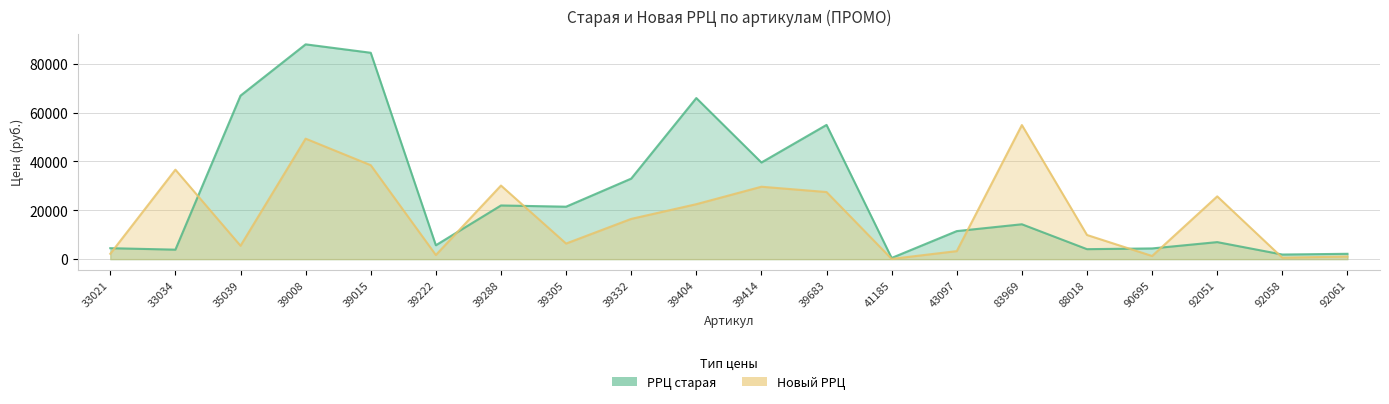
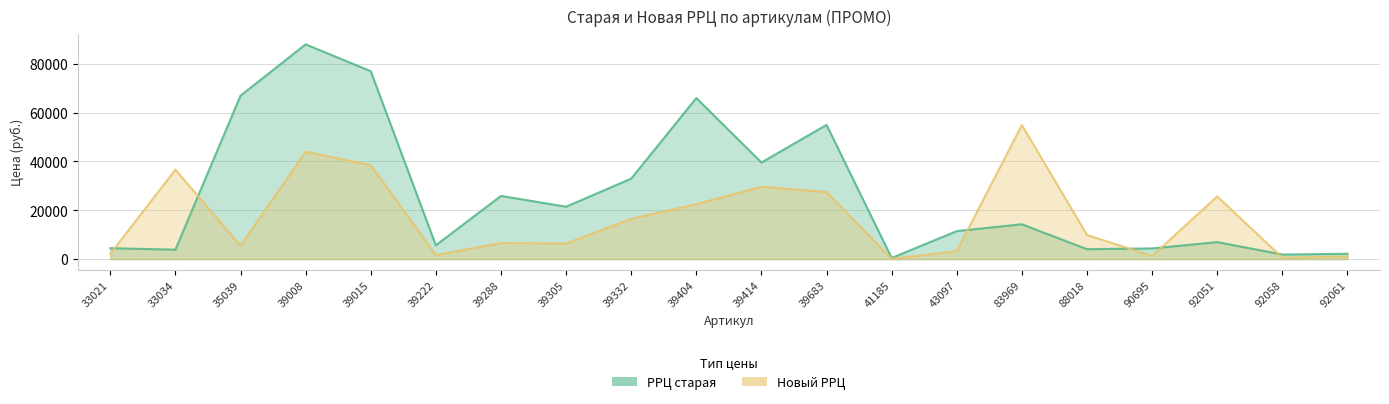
Новый РРЦ, 39008: 49000 -> 44000
РРЦ старая, 39015: 85000 -> 77000
РРЦ старая, 39288: 22000 -> 26000
Новый РРЦ, 39288: 30000 -> 7000
